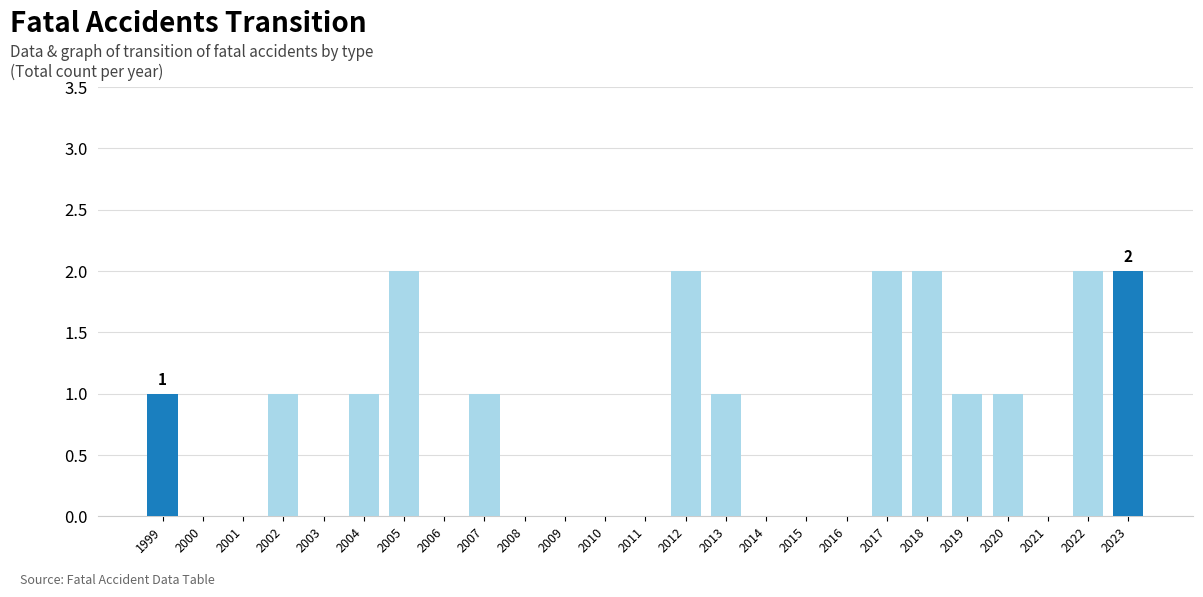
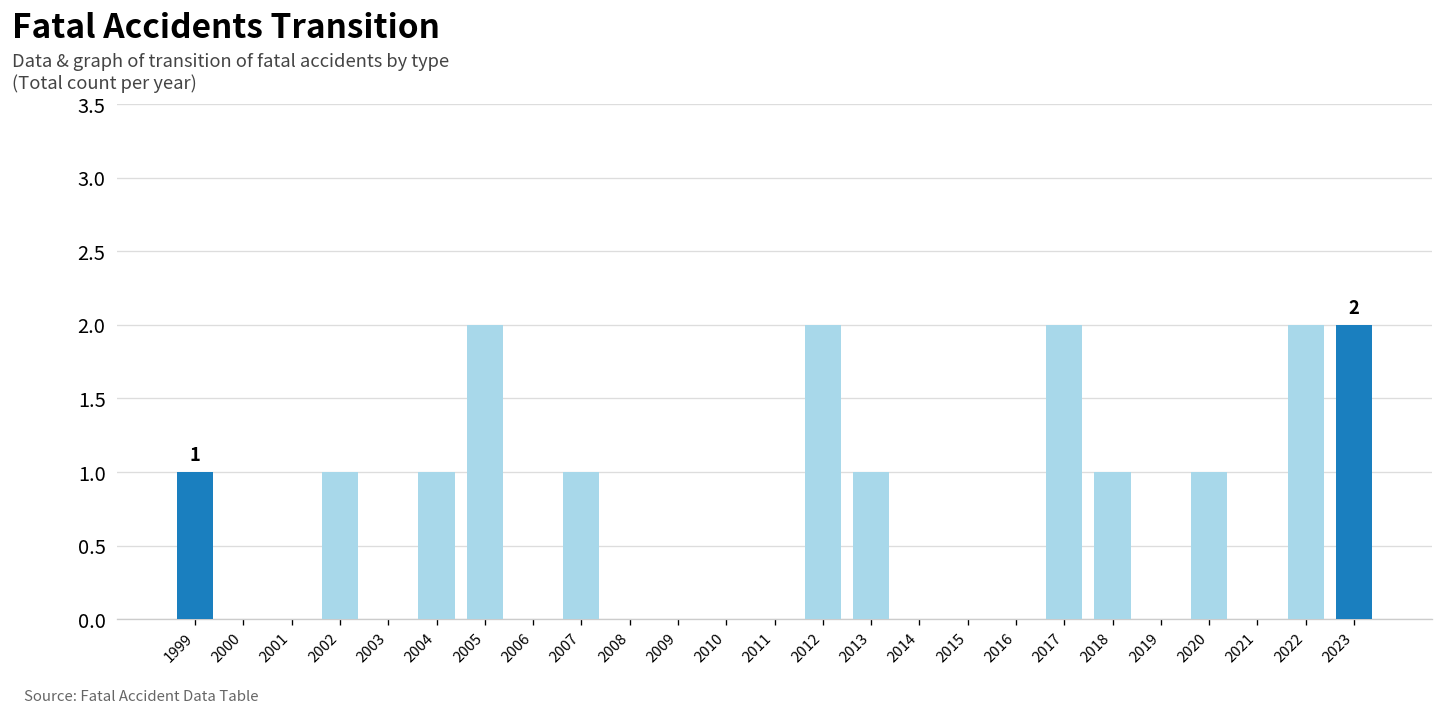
2018: 2 -> 1
2019: 1 -> 0
